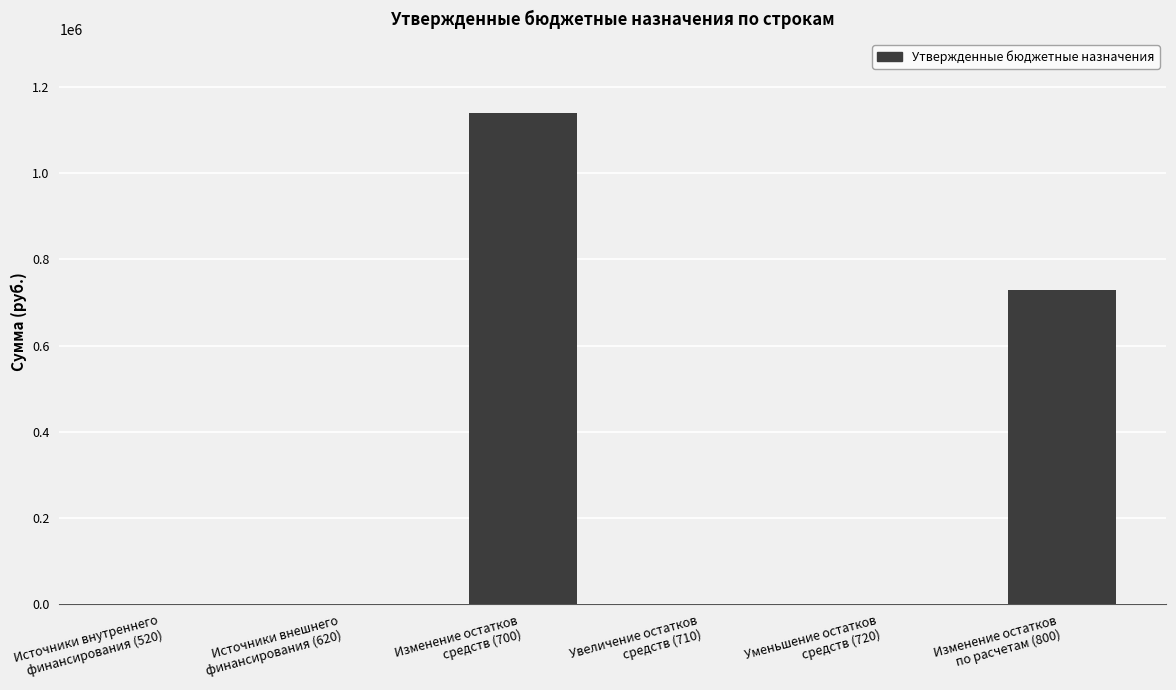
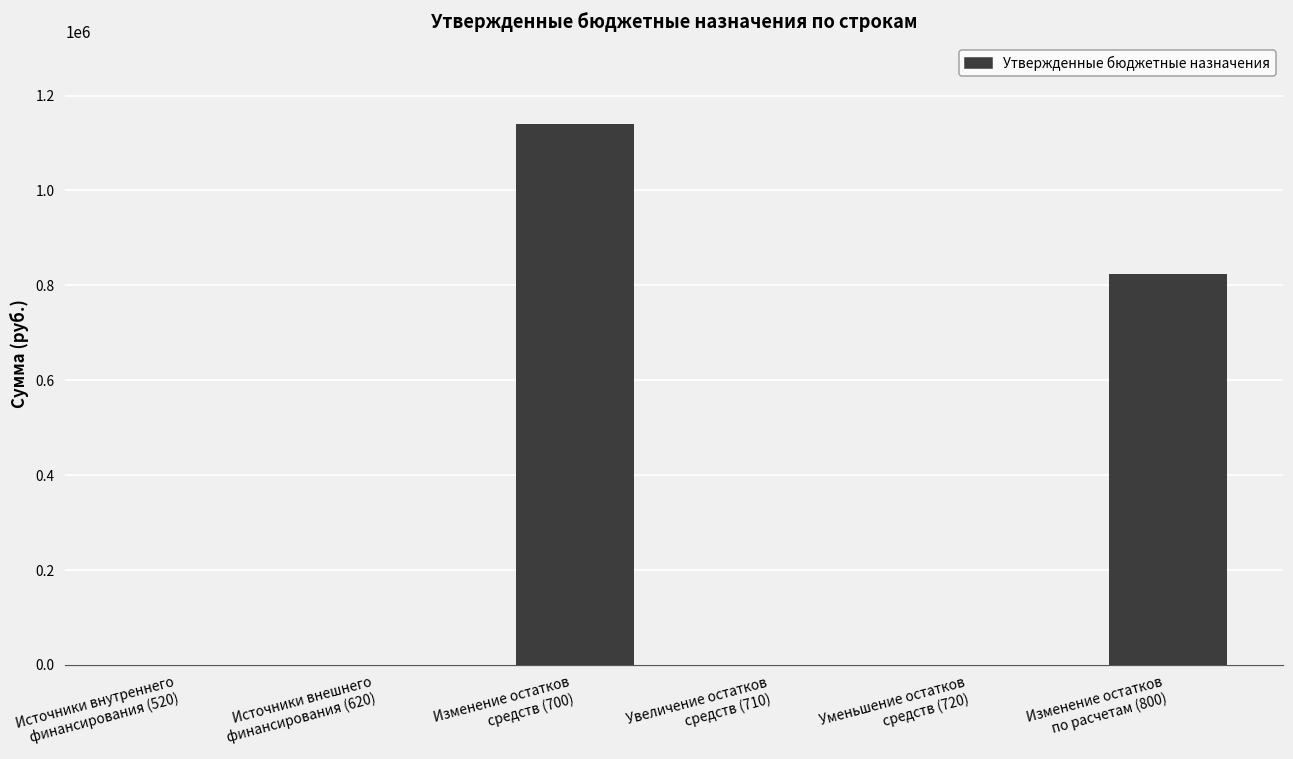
Изменение остатков по расчетам (800): 730000 -> 820000
